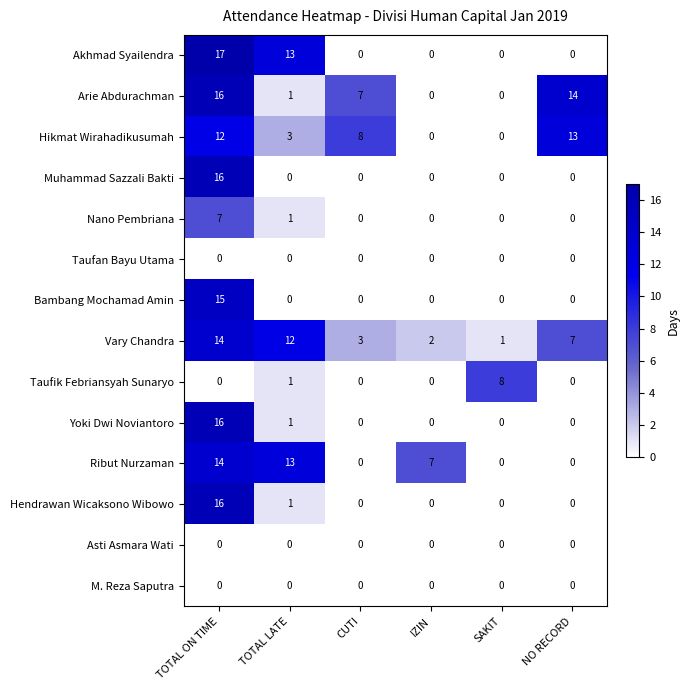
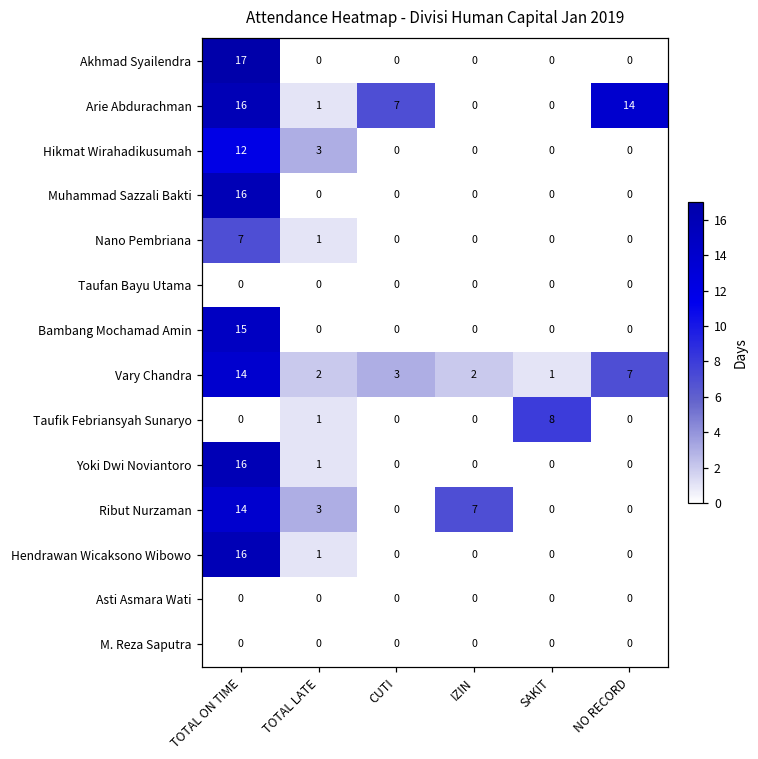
Akhmad Syailendra, TOTAL LATE: 13 -> 0
Hikmat Wirahadikusumah, CUTI: 8 -> 0
Hikmat Wirahadikusumah, NO RECORD: 13 -> 0
Vary Chandra, TOTAL LATE: 12 -> 2
Ribut Nurzaman, TOTAL LATE: 13 -> 3
